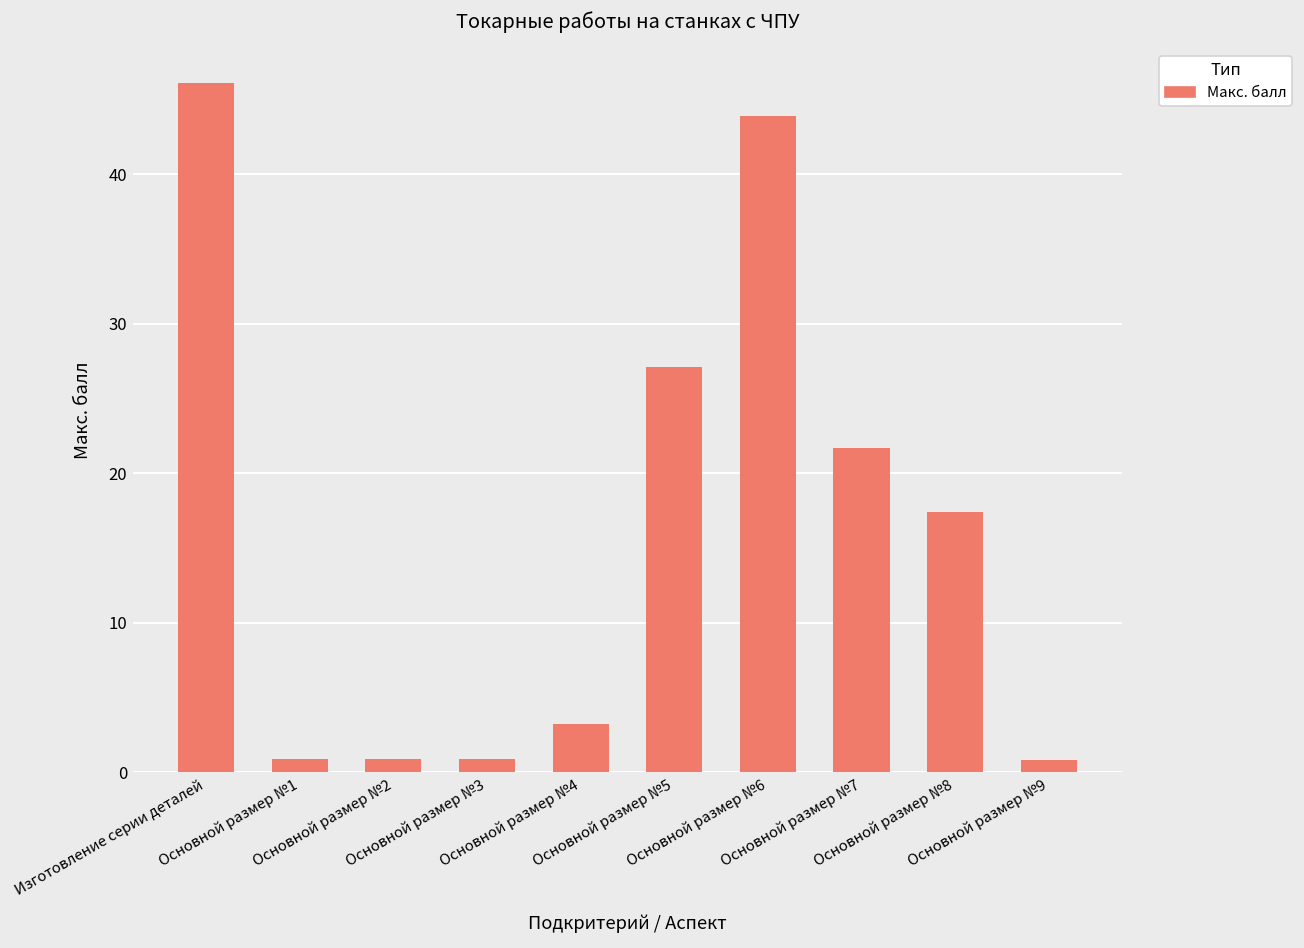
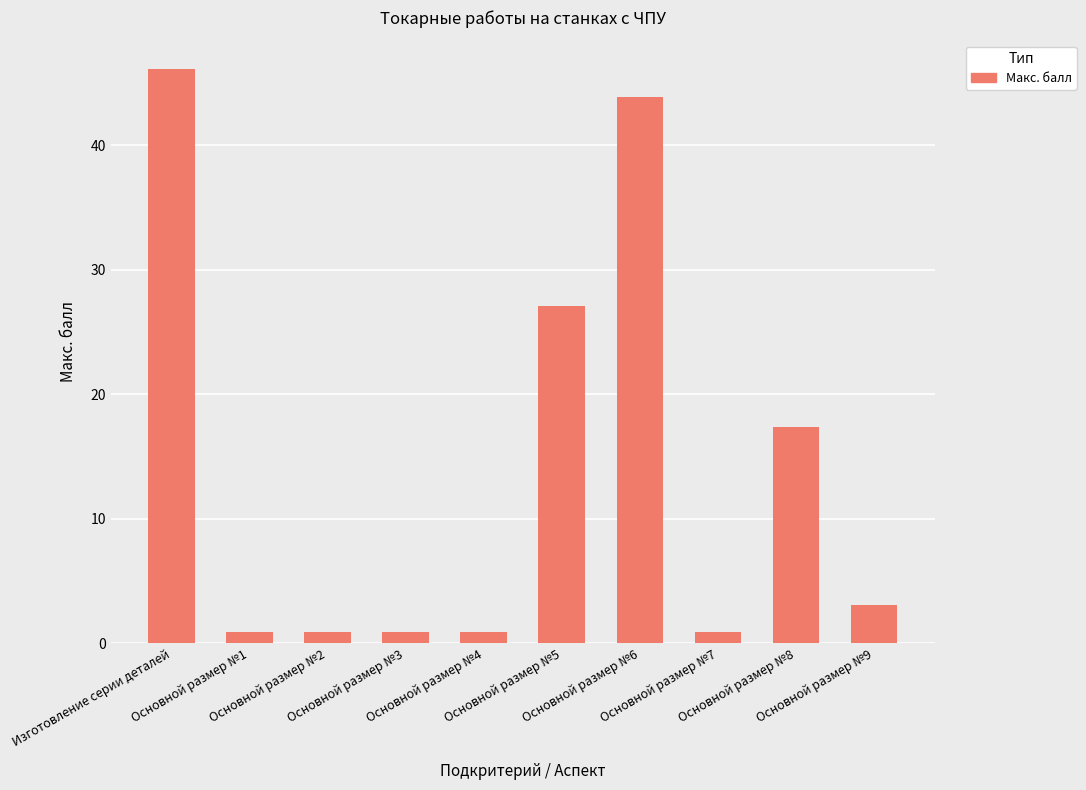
Основной размер №4: 3.2 -> 0.9
Основной размер №7: 21.7 -> 0.9
Основной размер №9: 0.8 -> 3.1
